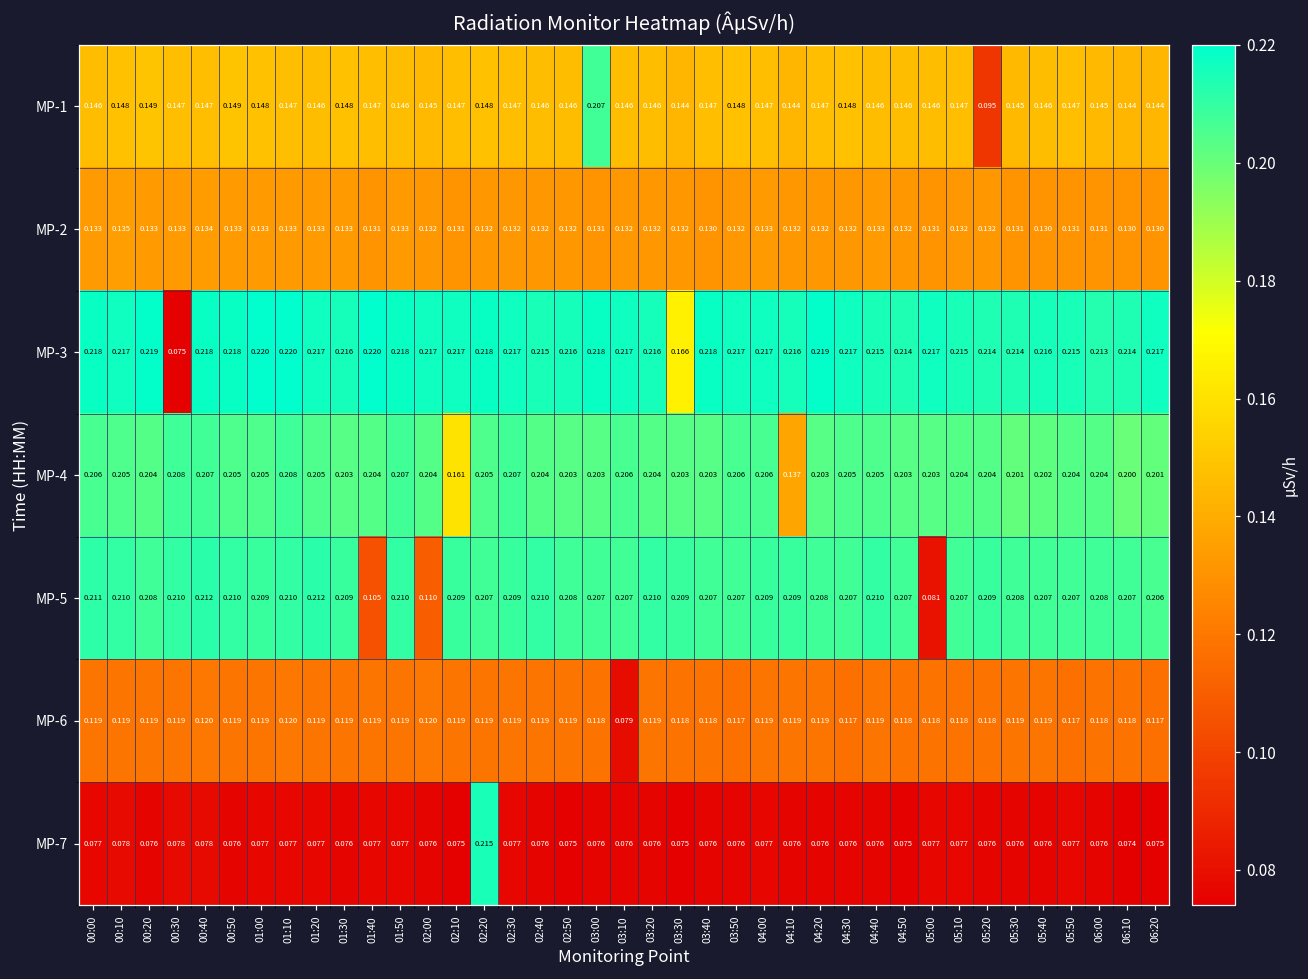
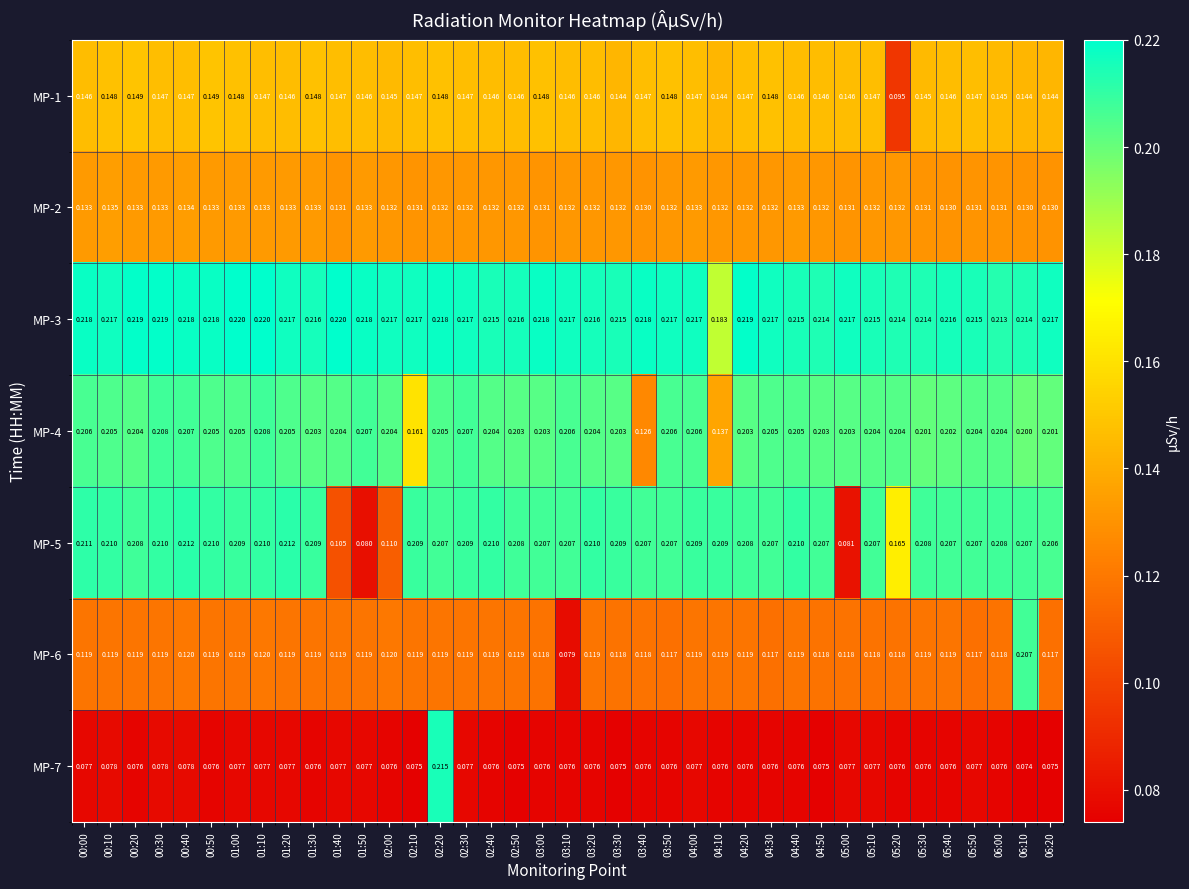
MP-1, 03:00: 0.207 -> 0.148
MP-3, 00:30: 0.075 -> 0.219
MP-3, 03:30: 0.166 -> 0.215
MP-3, 04:10: 0.216 -> 0.183
MP-4, 03:40: 0.203 -> 0.126
MP-5, 01:50: 0.210 -> 0.080
MP-5, 05:20: 0.209 -> 0.165
MP-6, 06:10: 0.118 -> 0.207
